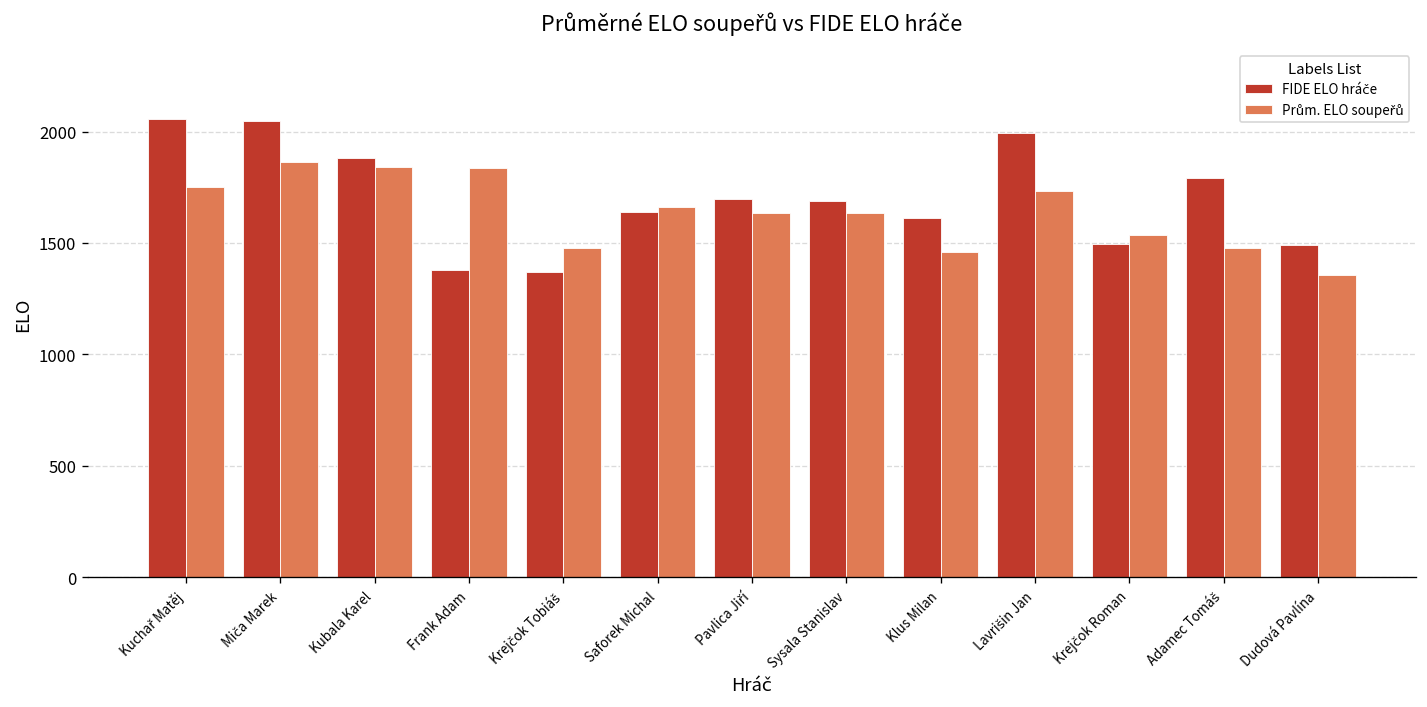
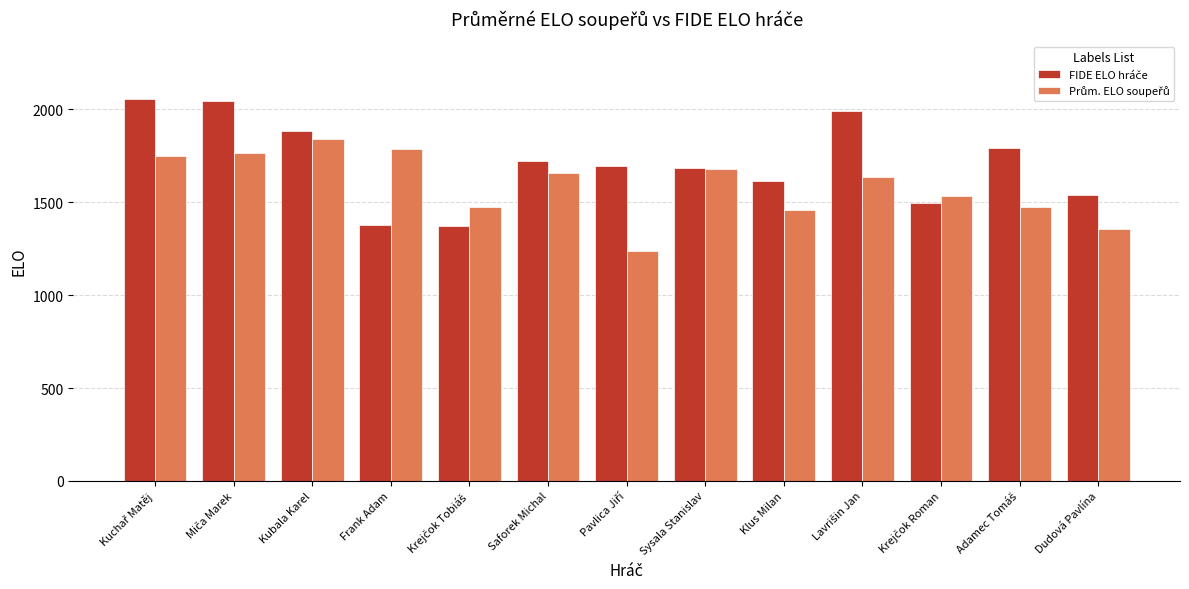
Prům. ELO soupeřů, Miča Marek: 1860 -> 1770
Prům. ELO soupeřů, Frank Adam: 1840 -> 1790
FIDE ELO hráče, Saforek Michal: 1640 -> 1720
Prům. ELO soupeřů, Pavlica Jiří: 1630 -> 1240
Prům. ELO soupeřů, Sysala Stanislav: 1630 -> 1680
Prům. ELO soupeřů, Lavrišin Jan: 1730 -> 1640
FIDE ELO hráče, Dudová Pavlína: 1490 -> 1540
